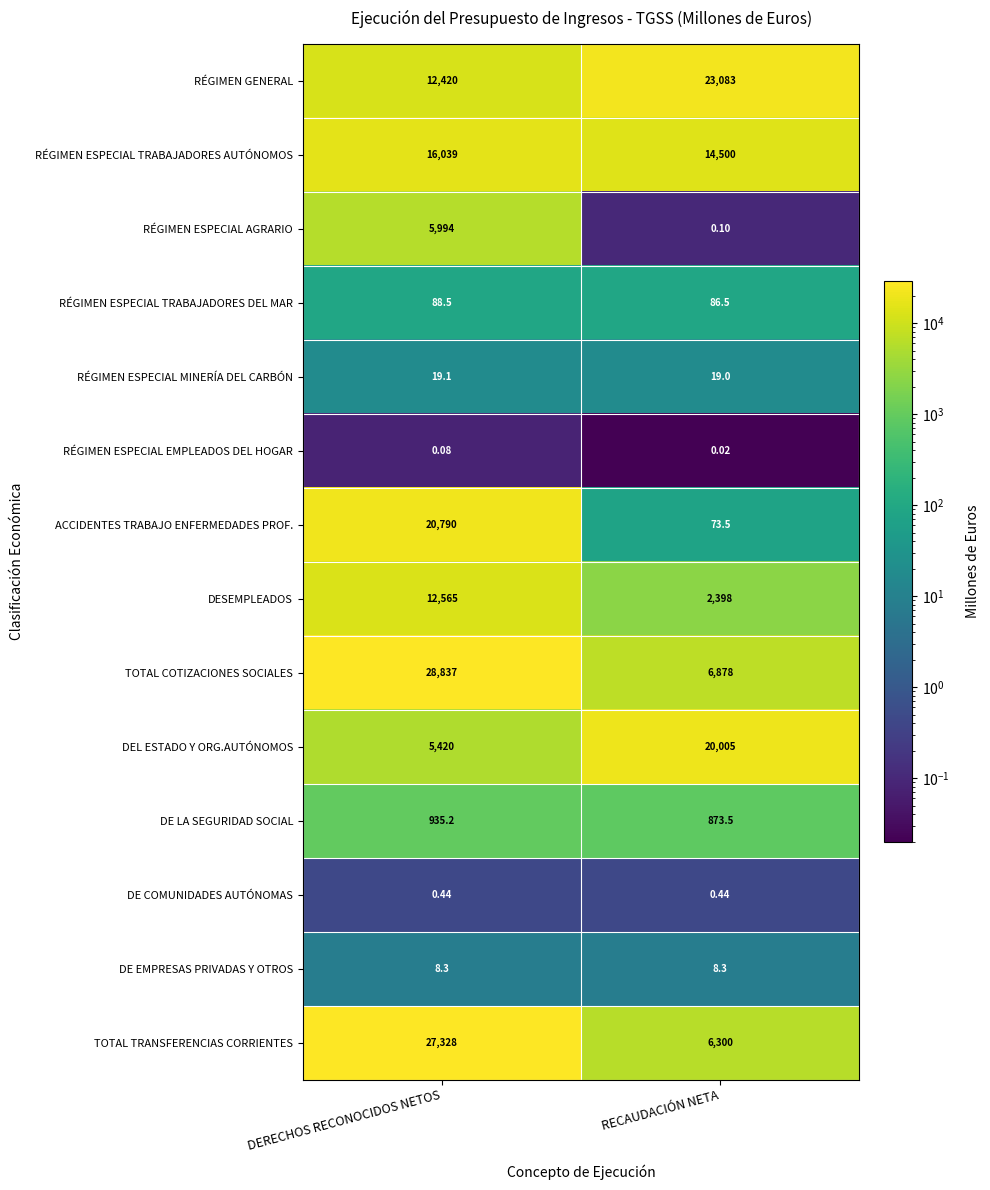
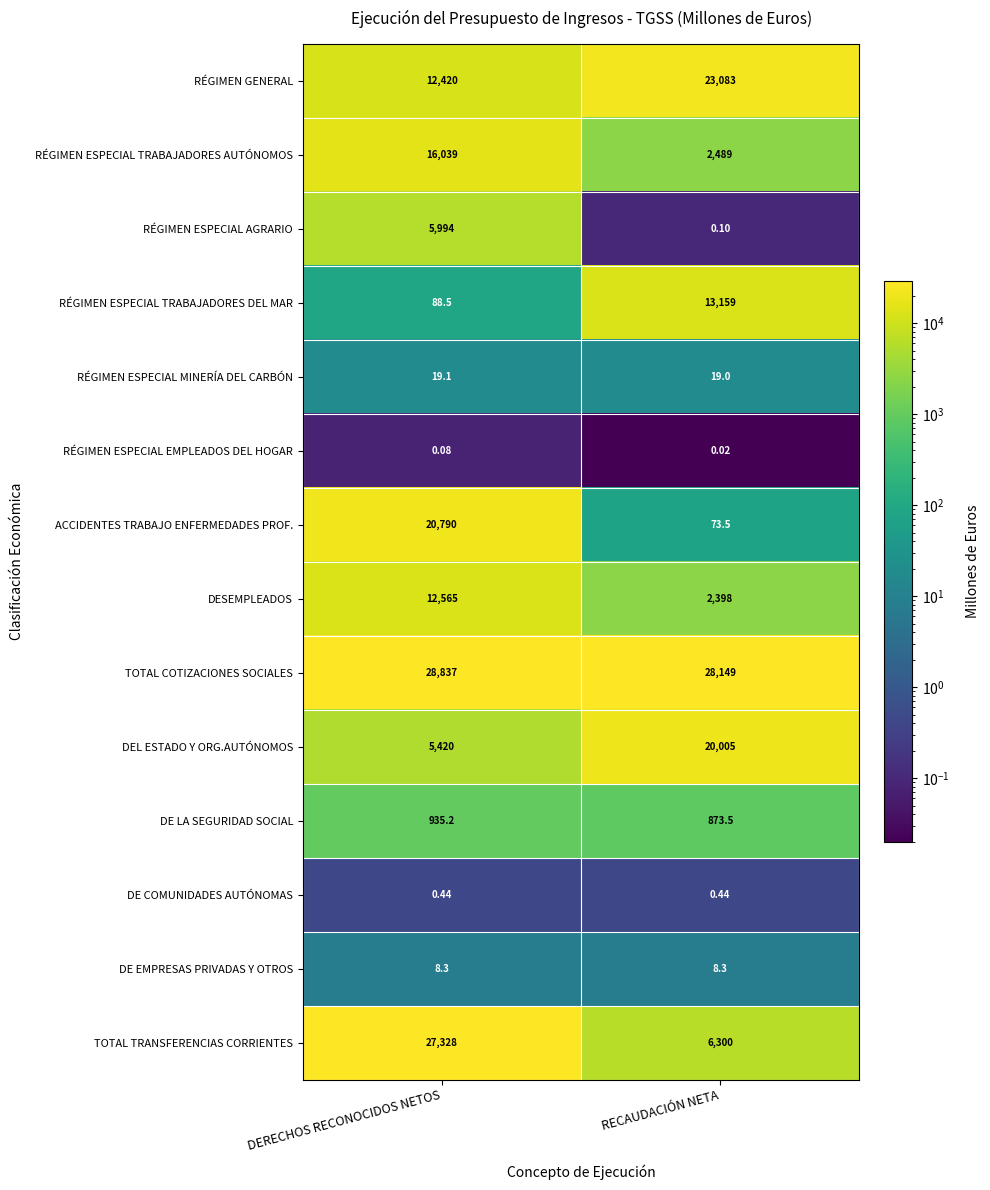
RÉGIMEN ESPECIAL TRABAJADORES AUTÓNOMOS, RECAUDACIÓN NETA: 14,500 -> 2,489
RÉGIMEN ESPECIAL TRABAJADORES DEL MAR, RECAUDACIÓN NETA: 86.5 -> 13,159
TOTAL COTIZACIONES SOCIALES, RECAUDACIÓN NETA: 6,878 -> 28,149
